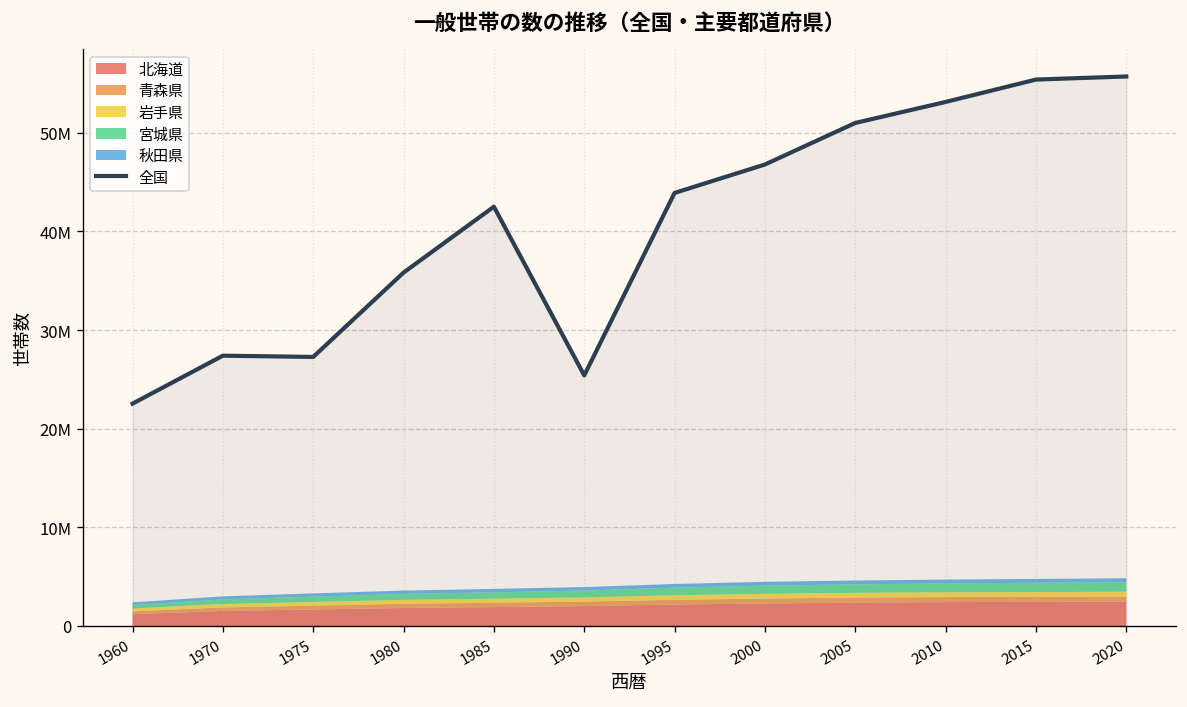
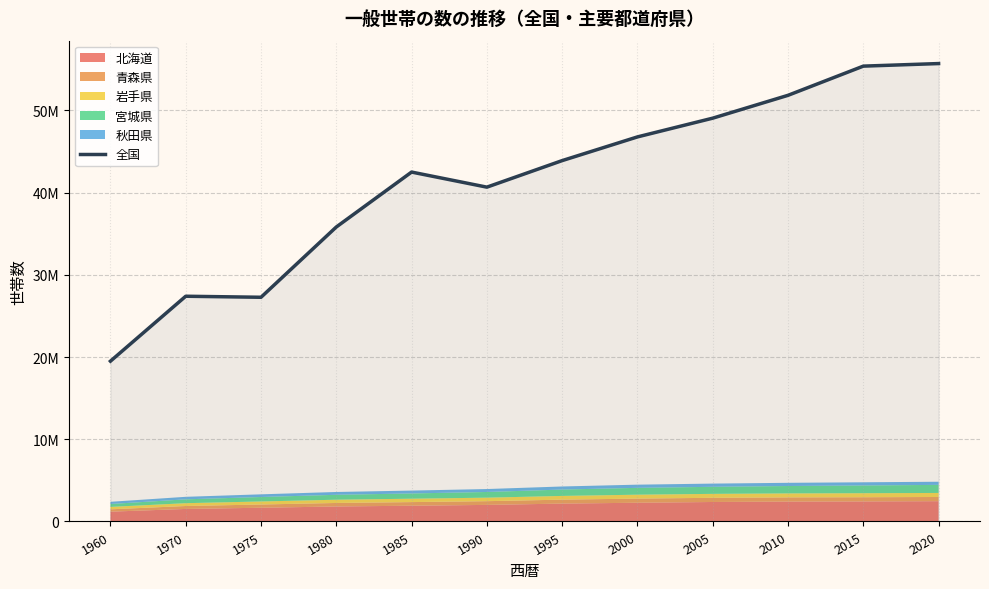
全国, 1960: 23000000 -> 19000000
全国, 1990: 25000000 -> 41000000
全国, 2005: 51000000 -> 49000000
全国, 2010: 53000000 -> 52000000
